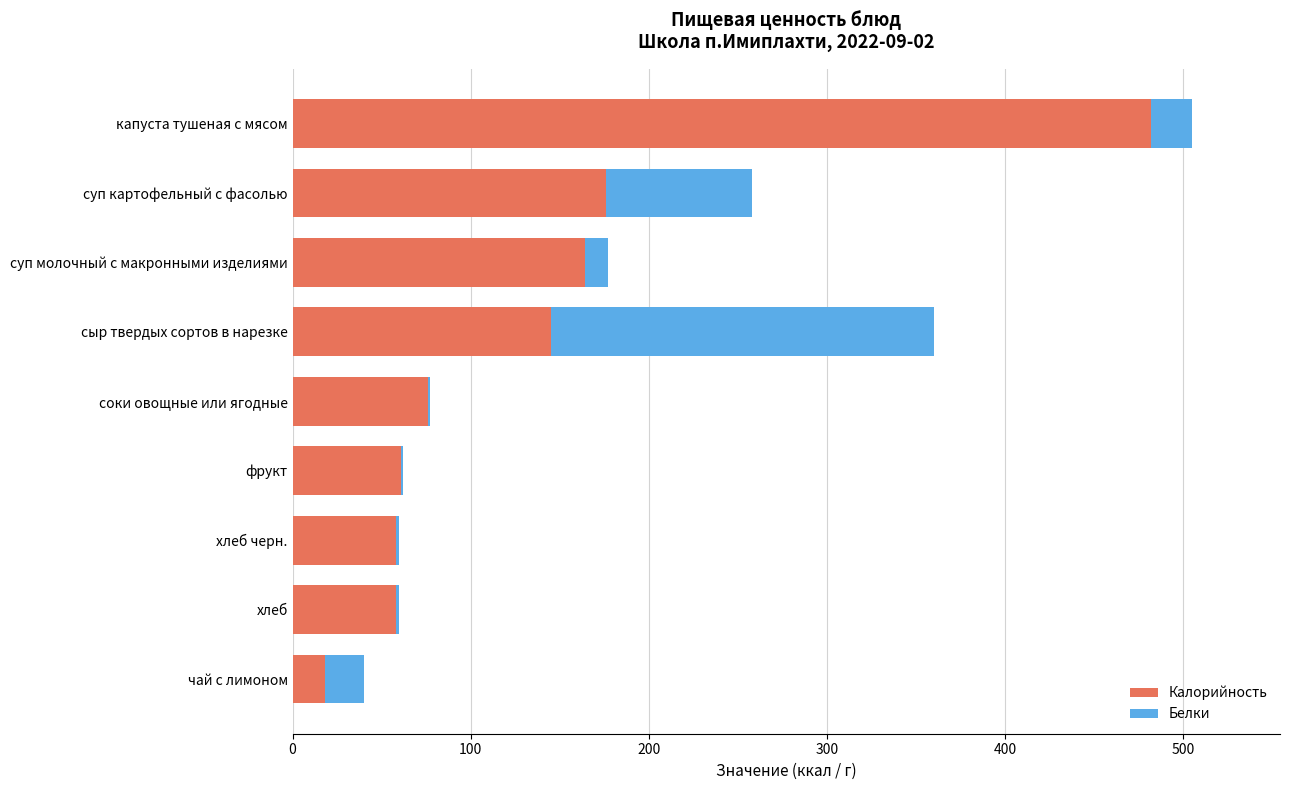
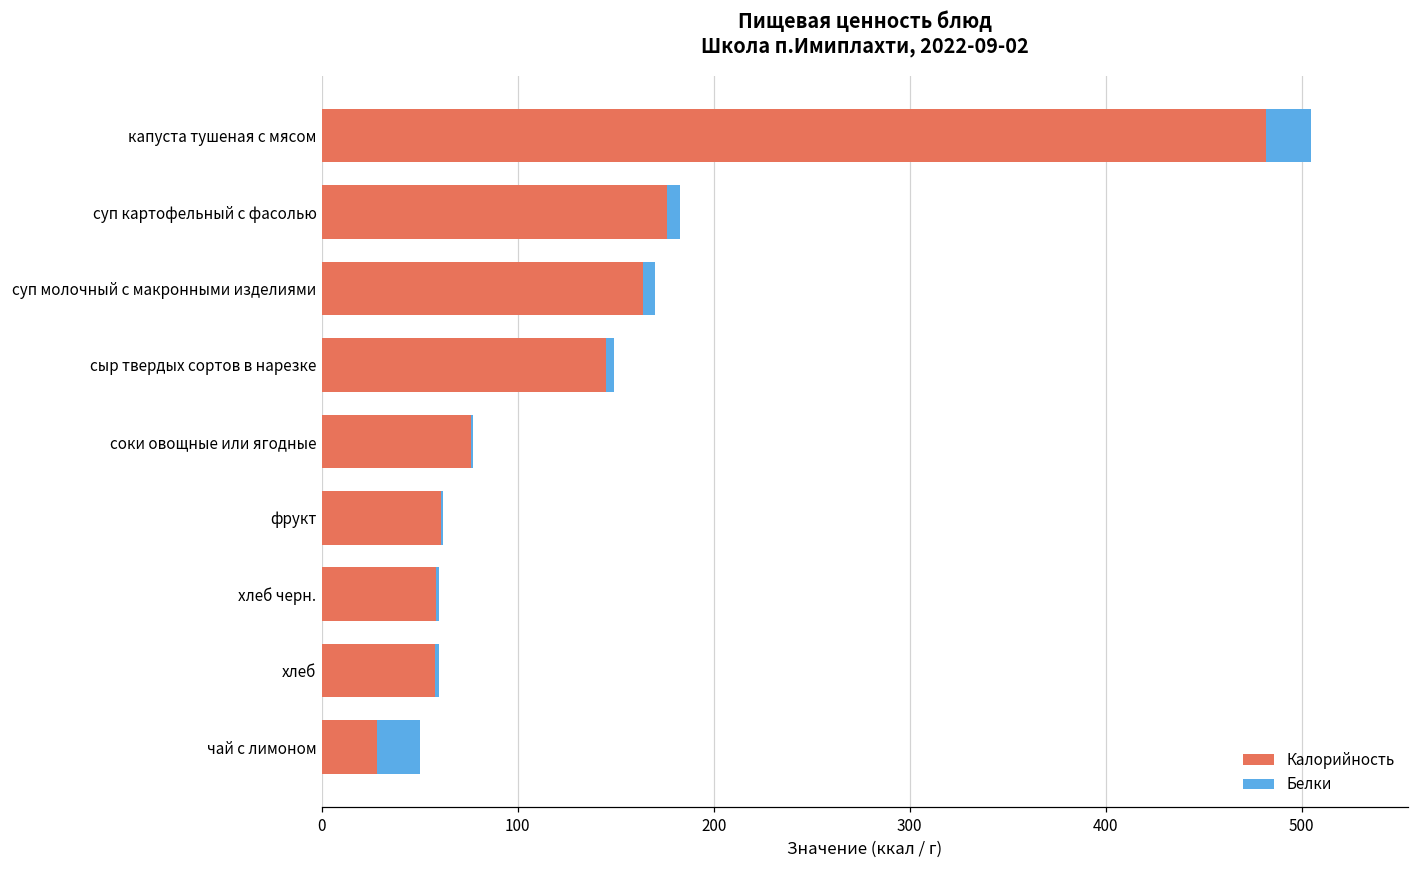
Белки, суп картофельный с фасолью: 82 -> 7
Белки, суп молочный с макронными изделиями: 13 -> 6
Белки, сыр твердых сортов в нарезке: 215 -> 4
Калорийность, чай с лимоном: 18 -> 28
